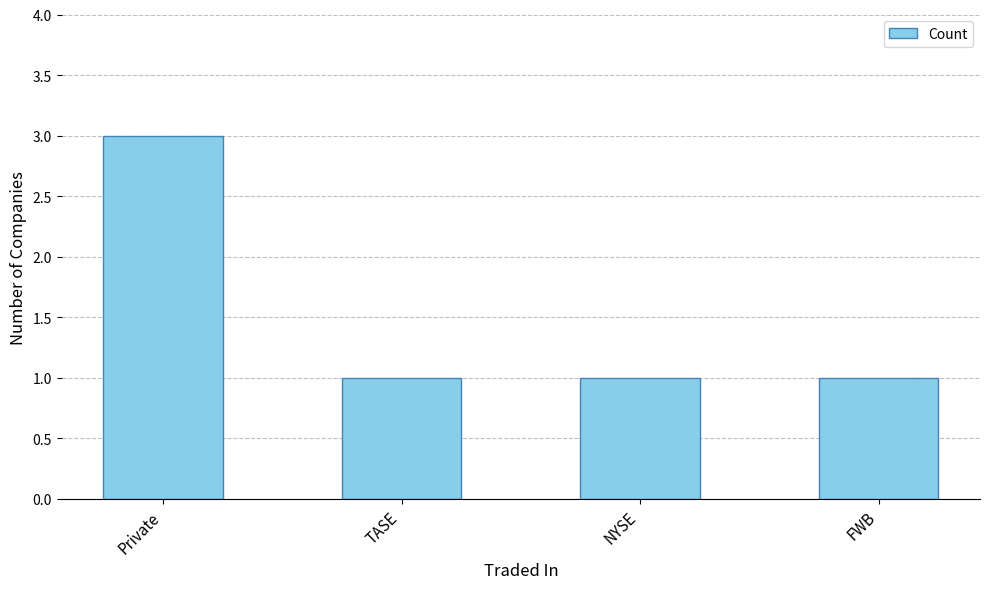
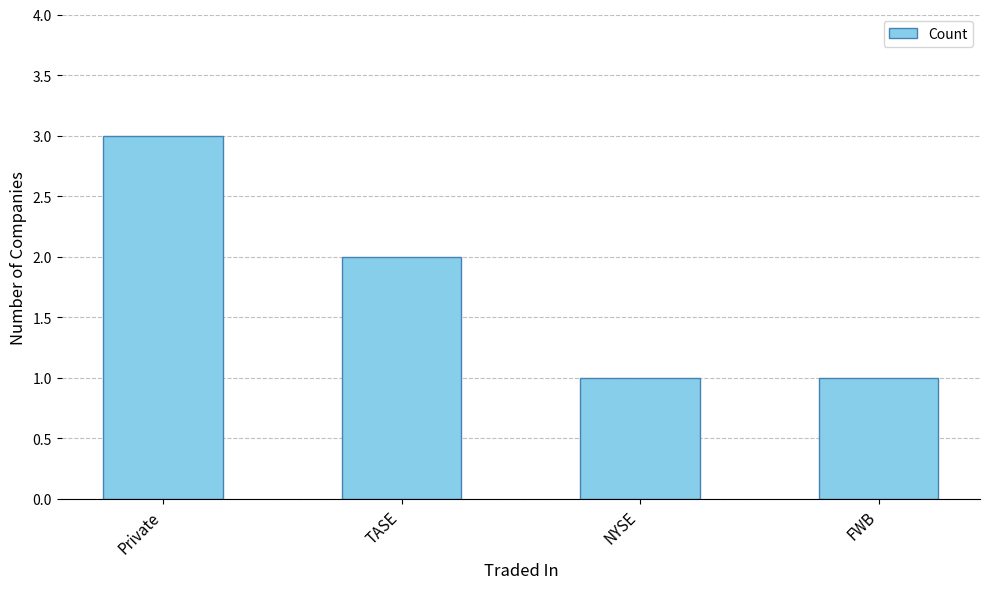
TASE: 1 -> 2
